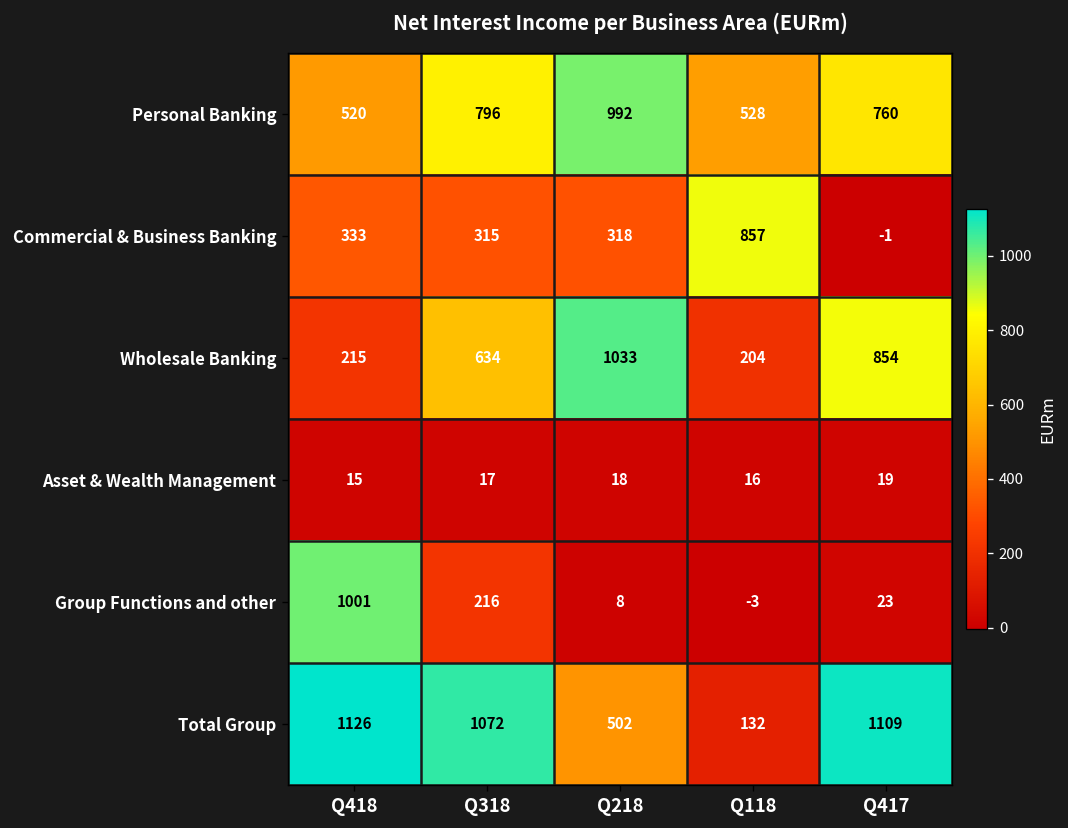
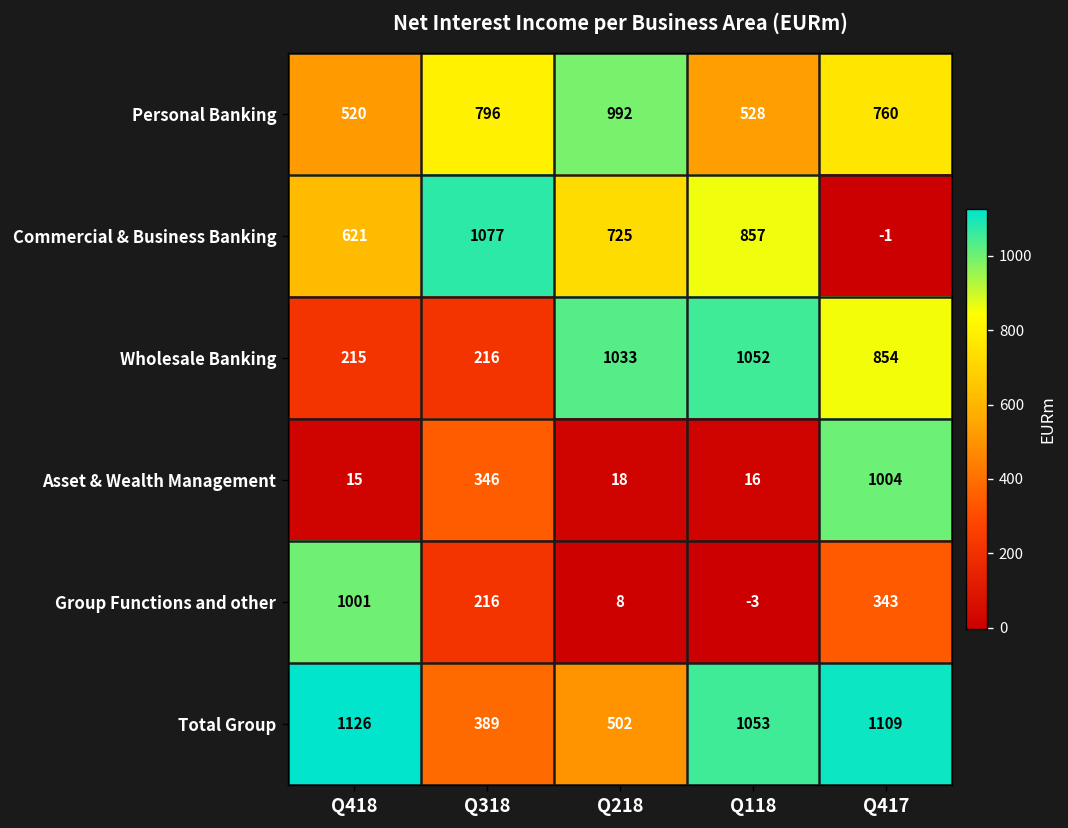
Commercial & Business Banking, Q418: 333 -> 621
Commercial & Business Banking, Q318: 315 -> 1077
Commercial & Business Banking, Q218: 318 -> 725
Wholesale Banking, Q318: 634 -> 216
Wholesale Banking, Q118: 204 -> 1052
Asset & Wealth Management, Q318: 17 -> 346
Asset & Wealth Management, Q417: 19 -> 1004
Group Functions and other, Q417: 23 -> 343
Total Group, Q318: 1072 -> 389
Total Group, Q118: 132 -> 1053
